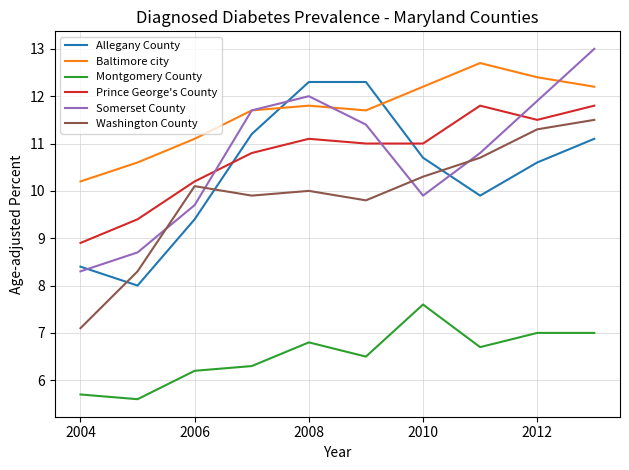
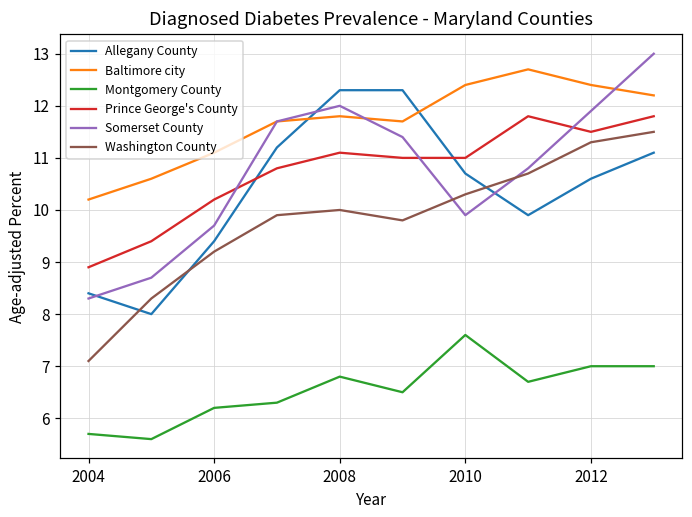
Washington County, 2006: 10.1 -> 9.2
Baltimore city, 2010: 12.2 -> 12.4
